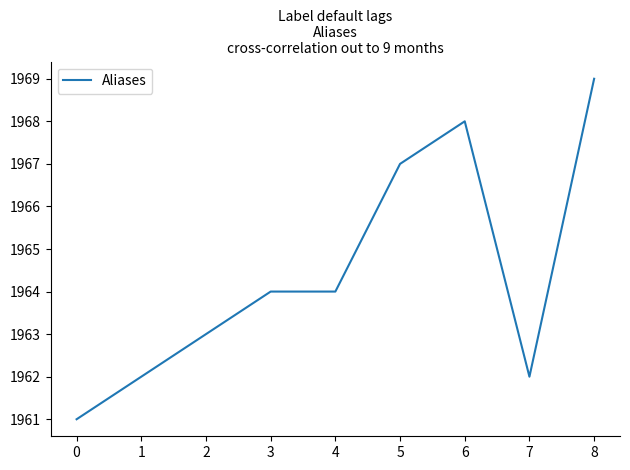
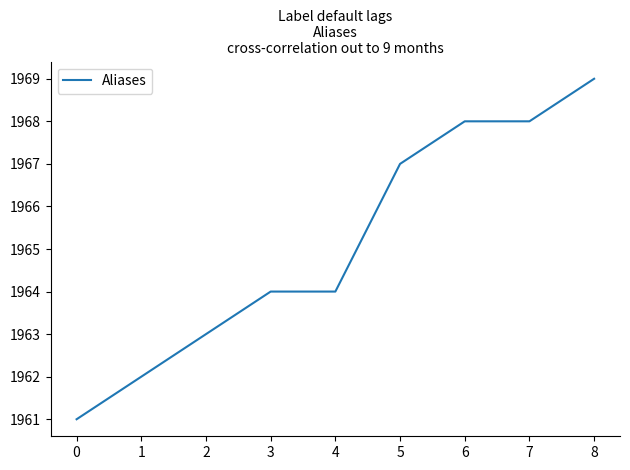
7: 1962 -> 1968
